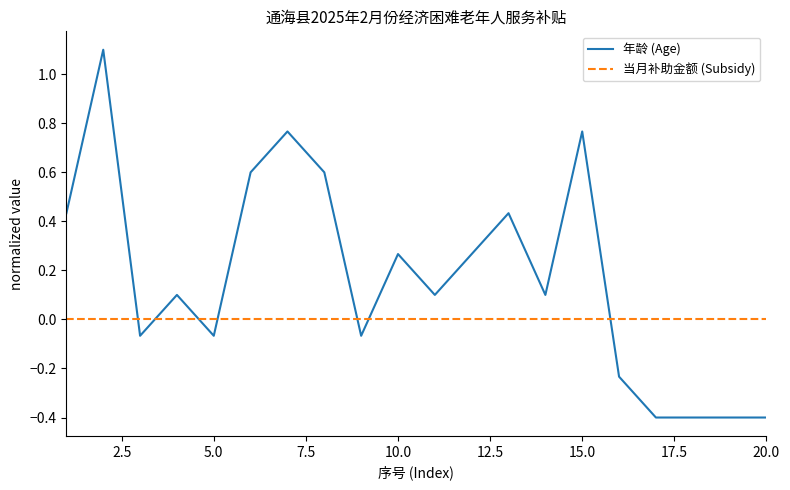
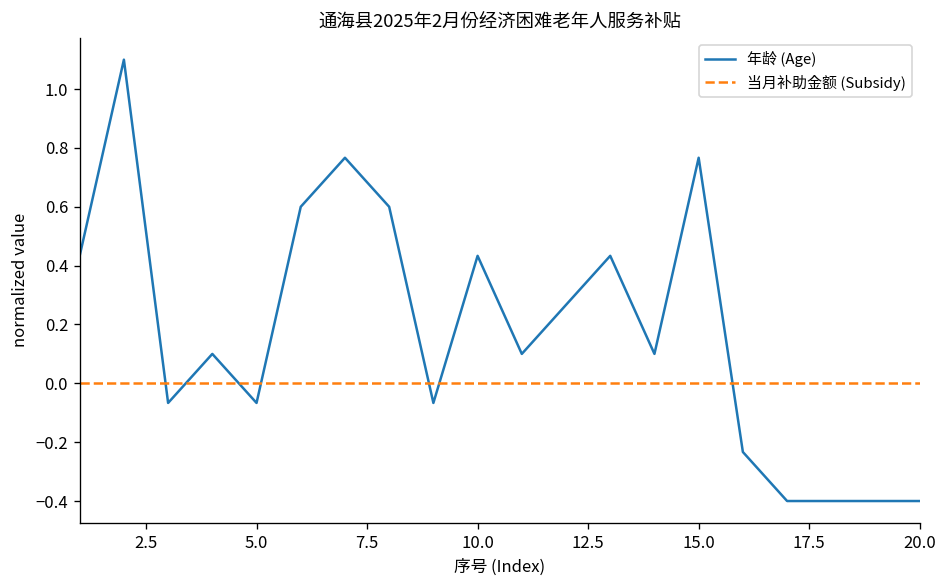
年龄 (Age), 10.0: 0.27 -> 0.43
